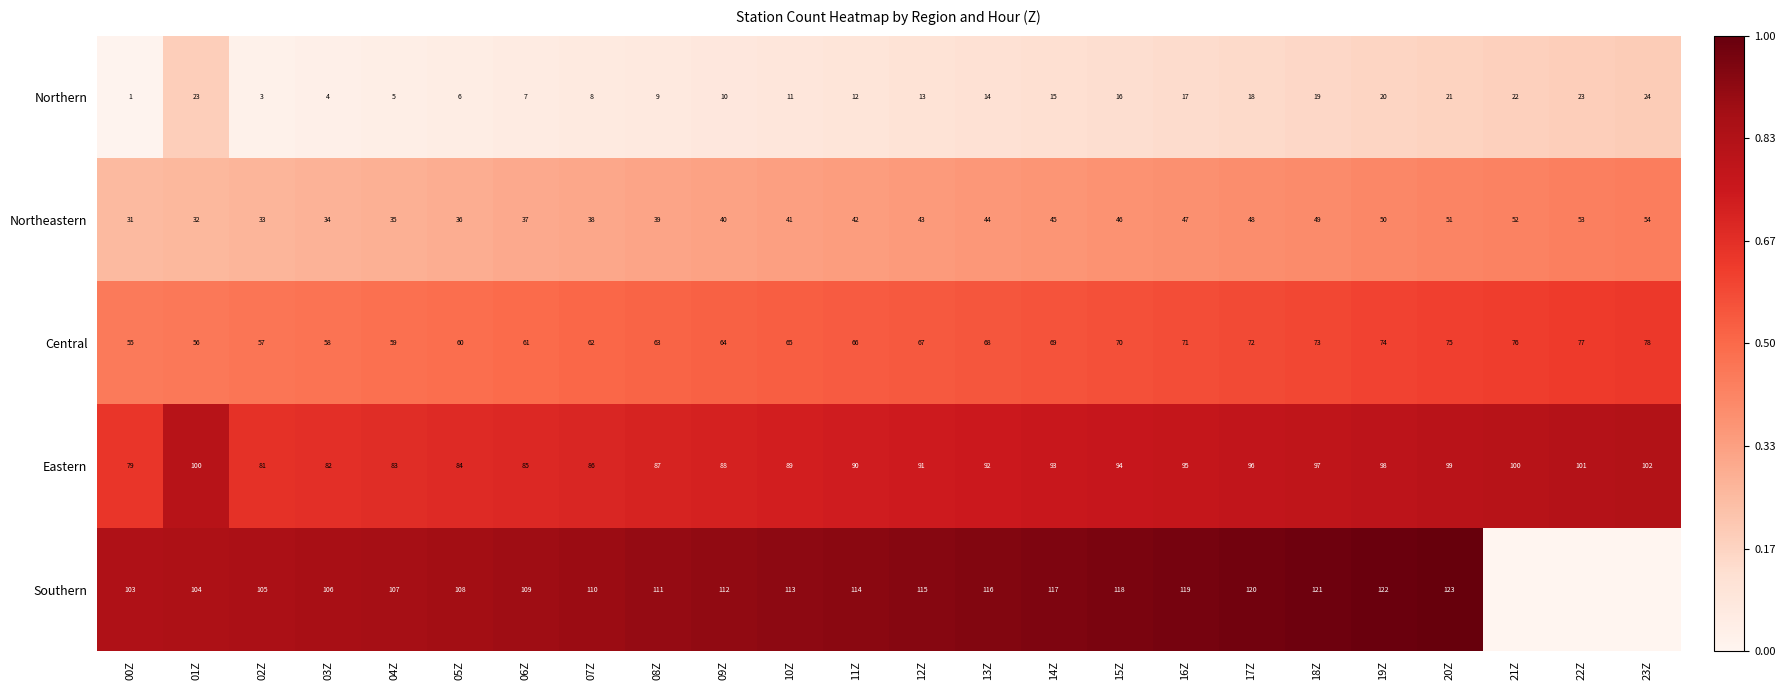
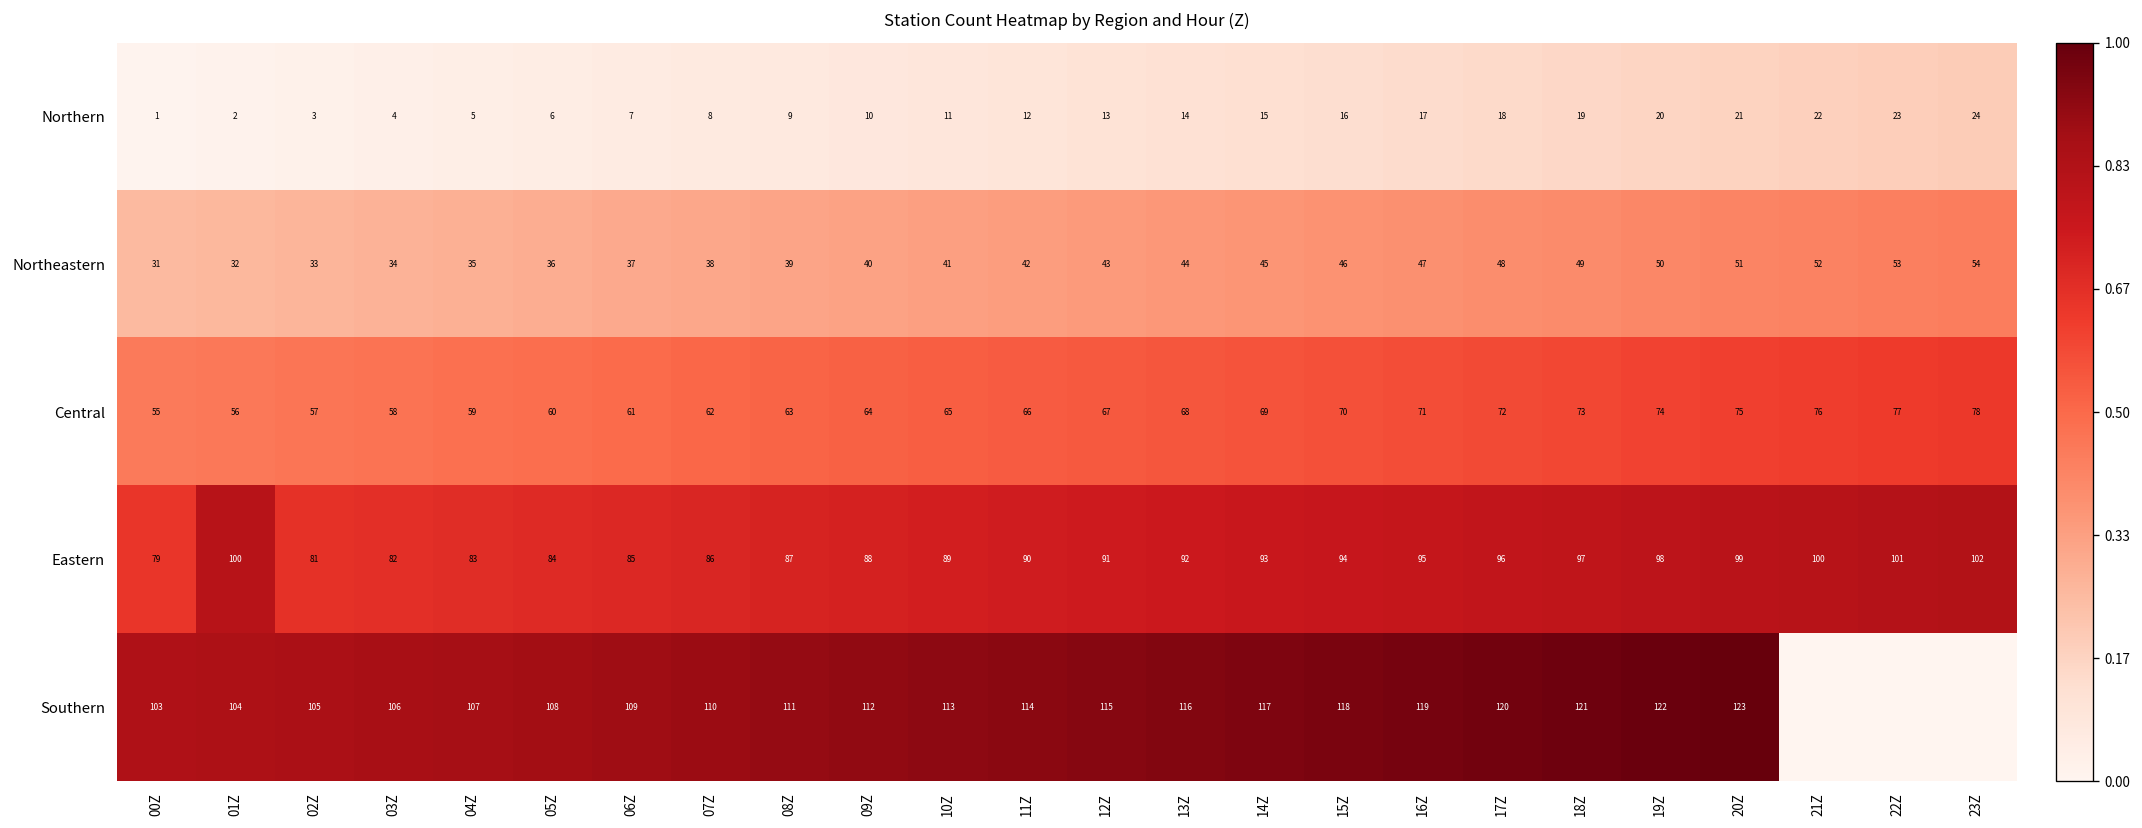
Northern, 01Z: 23 -> 2
